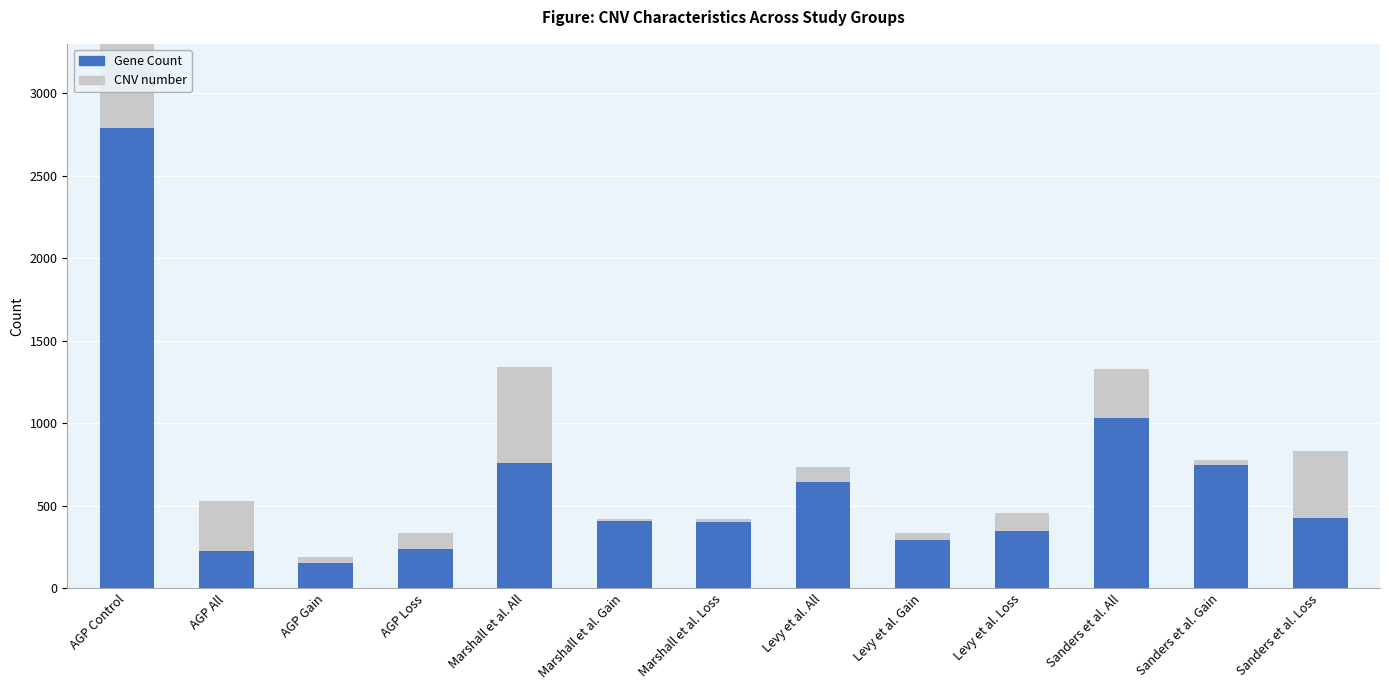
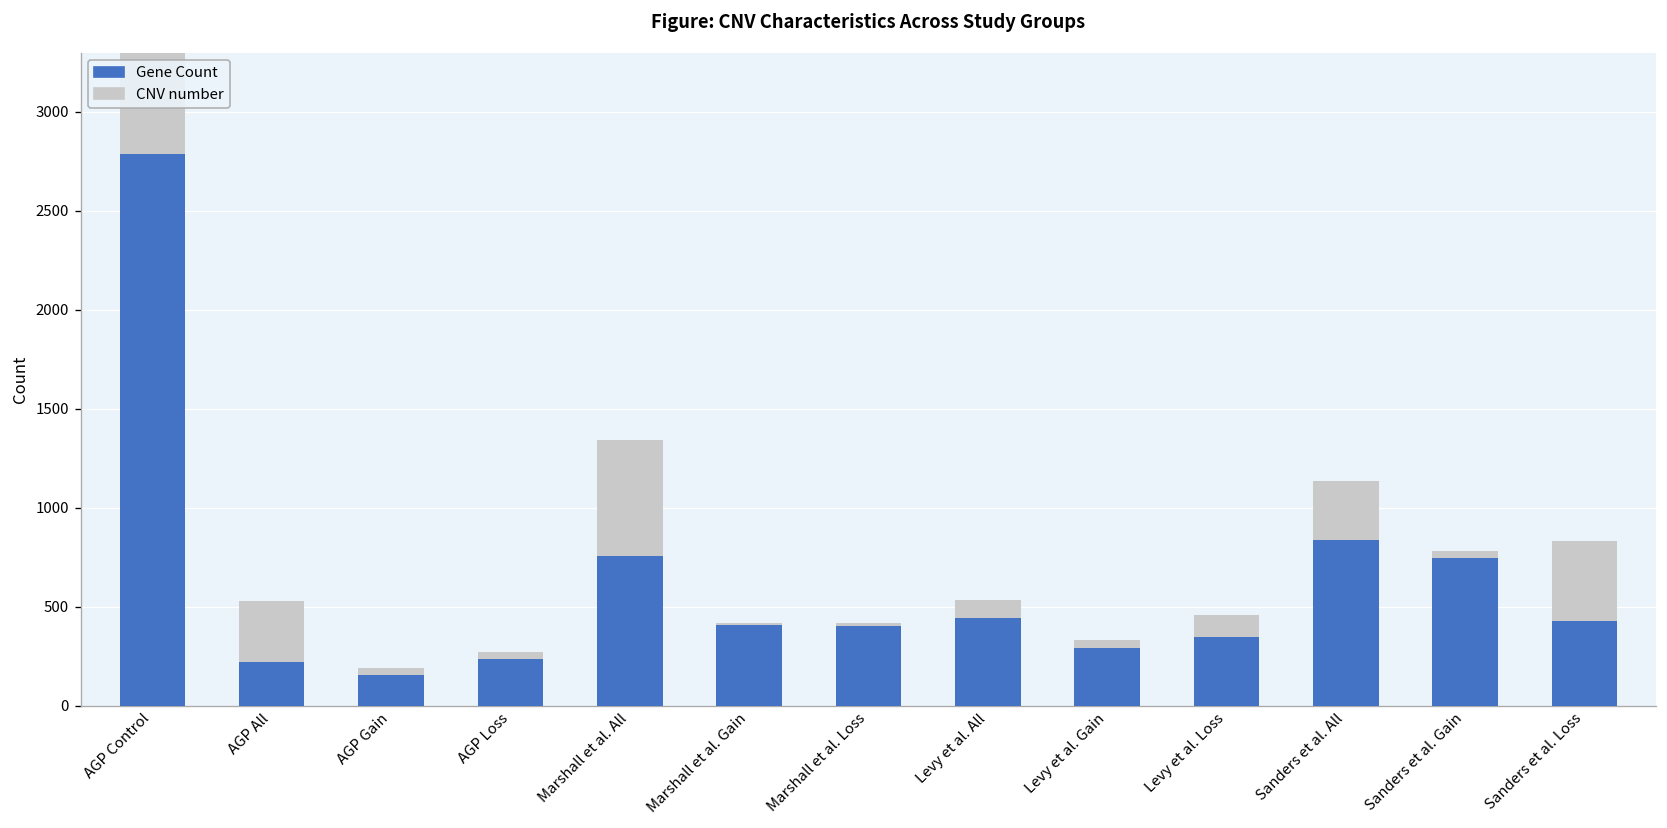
CNV number, AGP Loss: 100 -> 40
Gene Count, Levy et al. All: 640 -> 440
Gene Count, Sanders et al. All: 1030 -> 840
